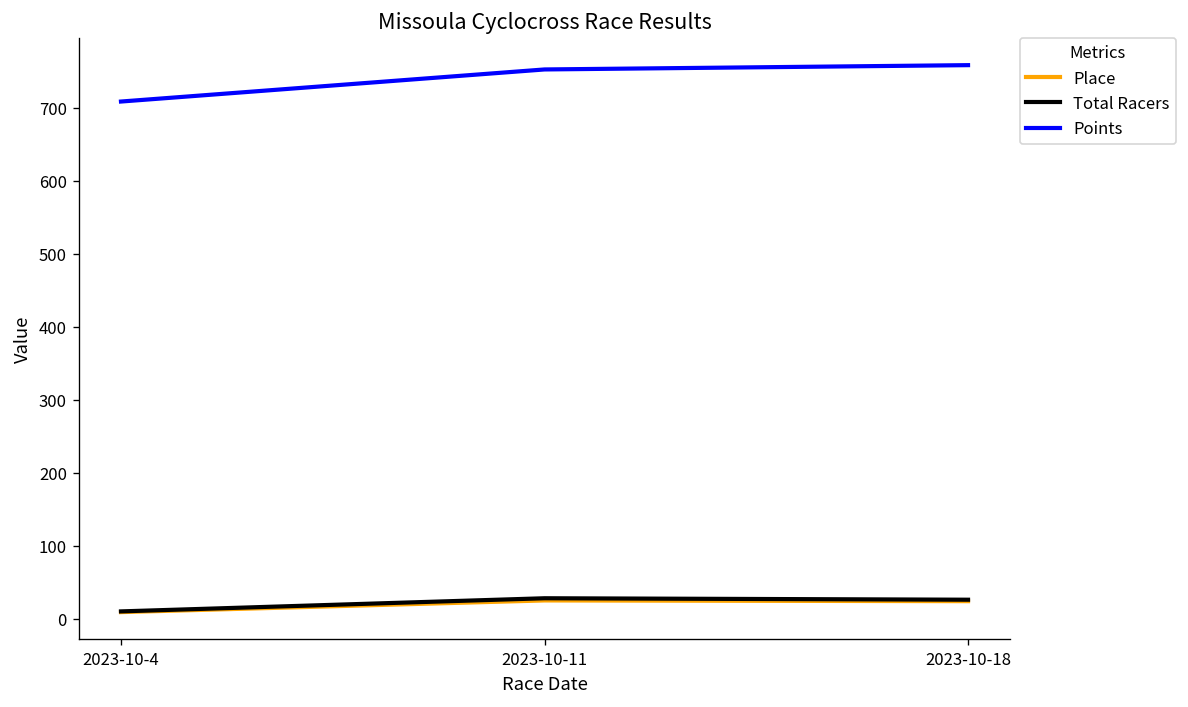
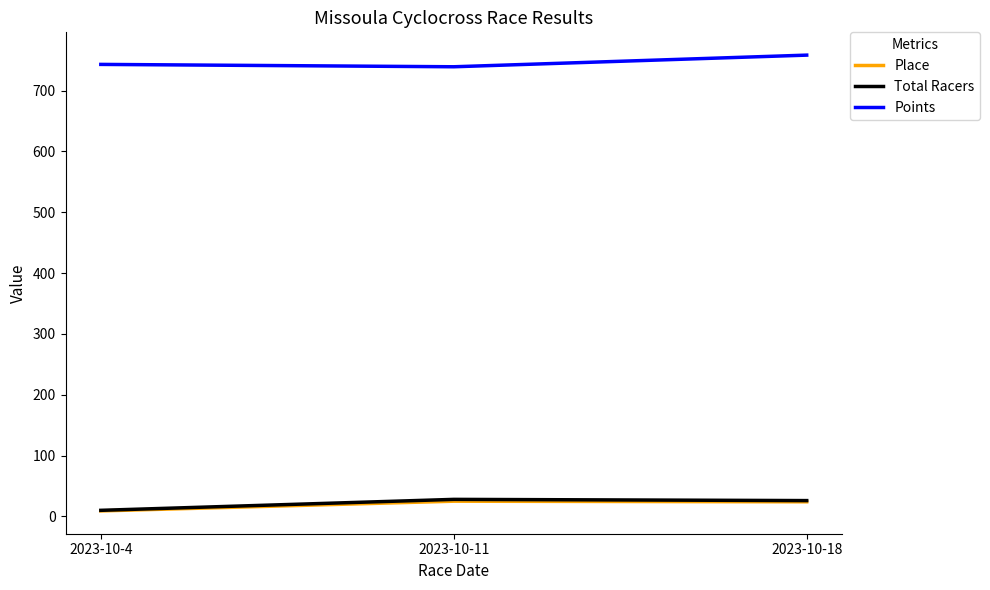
Points, 2023-10-4: 710 -> 740
Points, 2023-10-11: 750 -> 740
